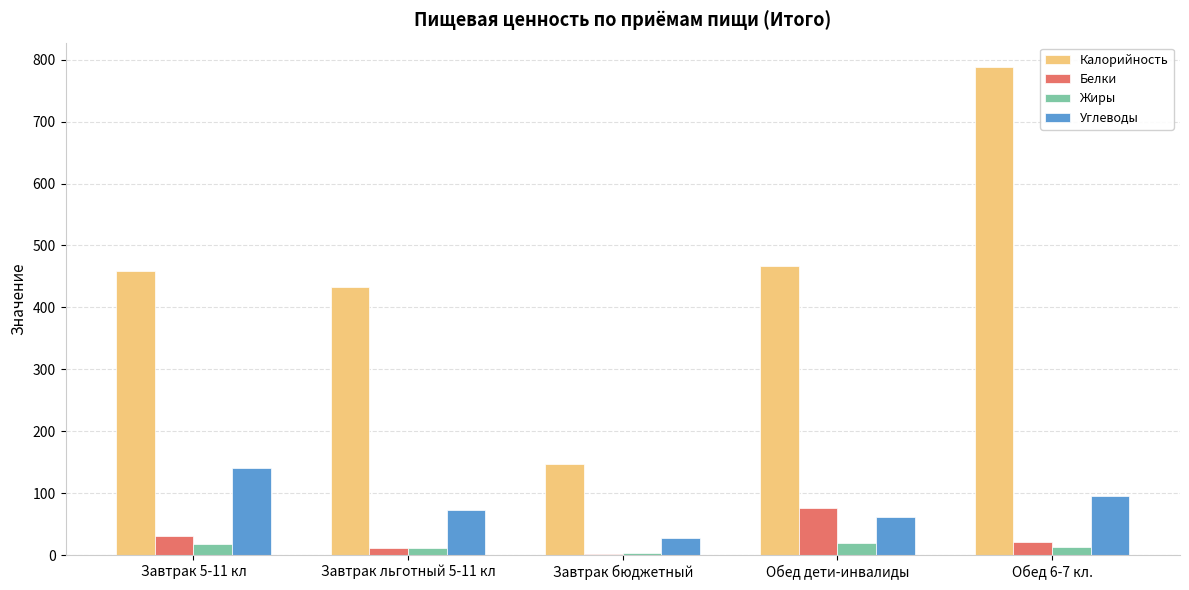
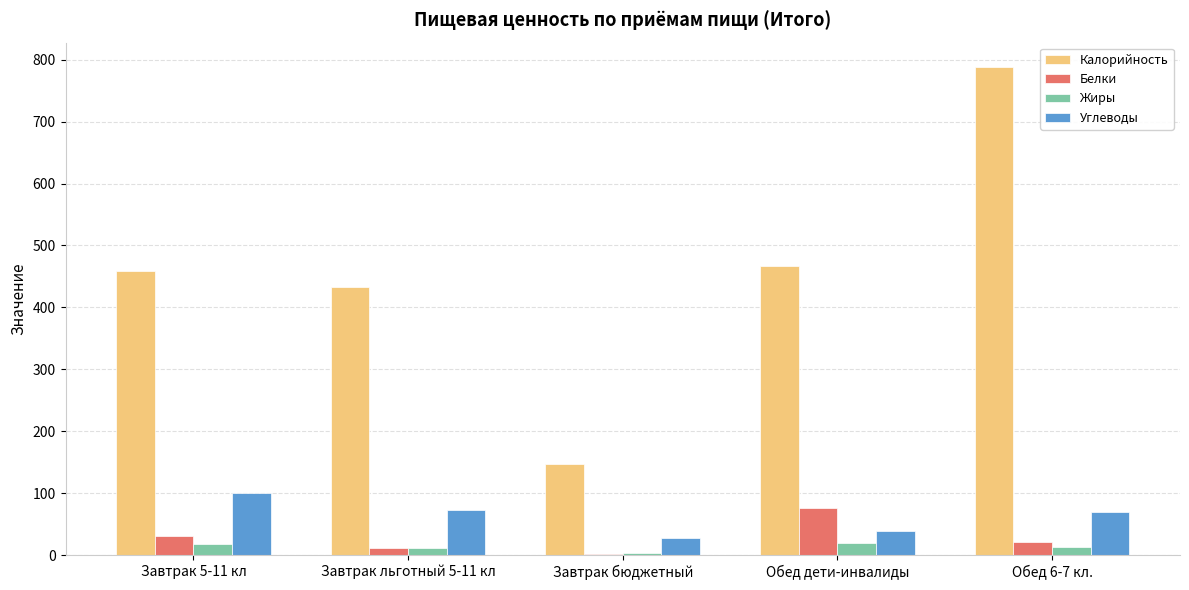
Углеводы, Завтрак 5-11 кл: 140 -> 100
Углеводы, Обед дети-инвалиды: 60 -> 40
Углеводы, Обед 6-7 кл.: 100 -> 70
